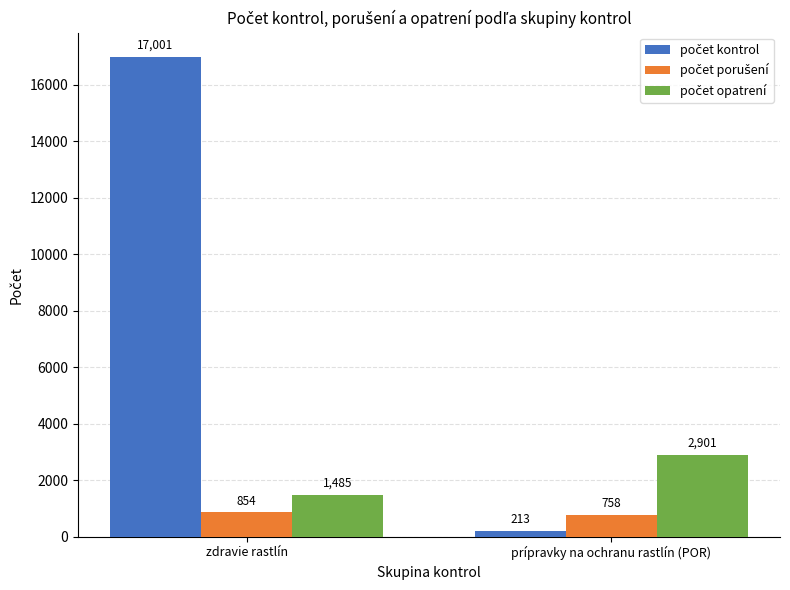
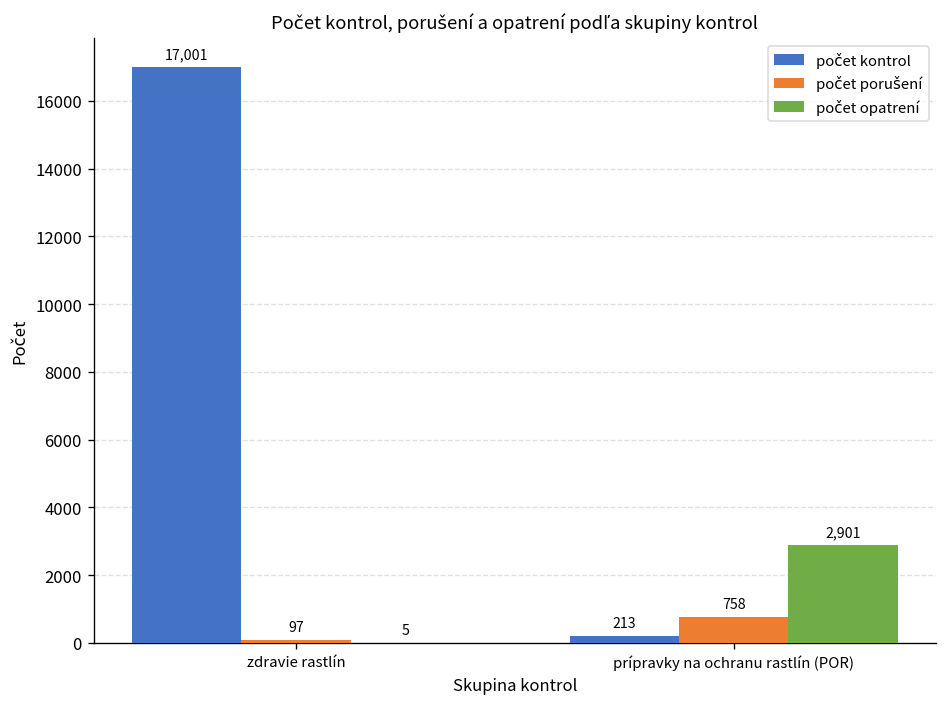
počet porušení, zdravie rastlín: 854 -> 97
počet opatrení, zdravie rastlín: 1,485 -> 5
